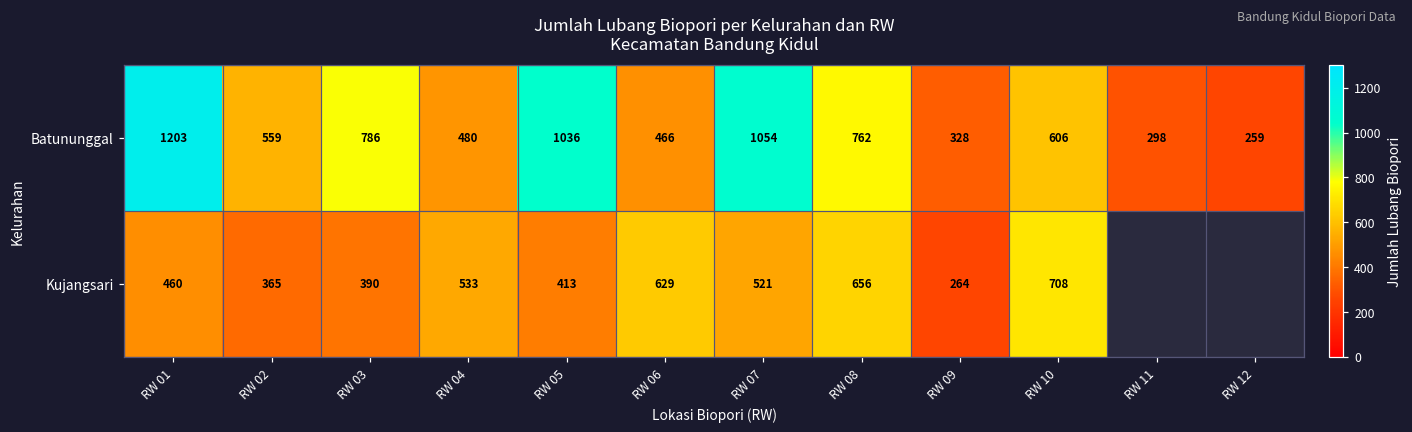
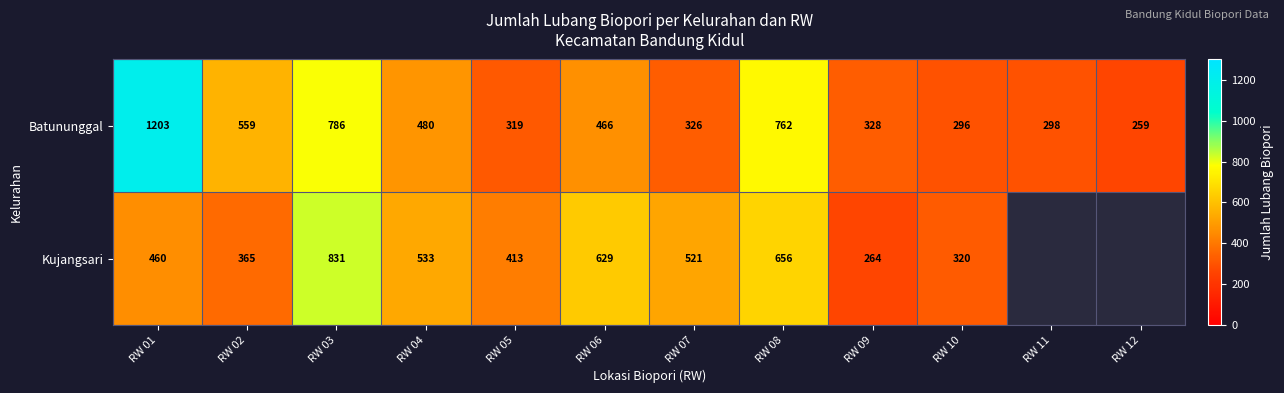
Batununggal, RW 05: 1036 -> 319
Batununggal, RW 07: 1054 -> 326
Batununggal, RW 10: 606 -> 296
Kujangsari, RW 03: 390 -> 831
Kujangsari, RW 10: 708 -> 320
